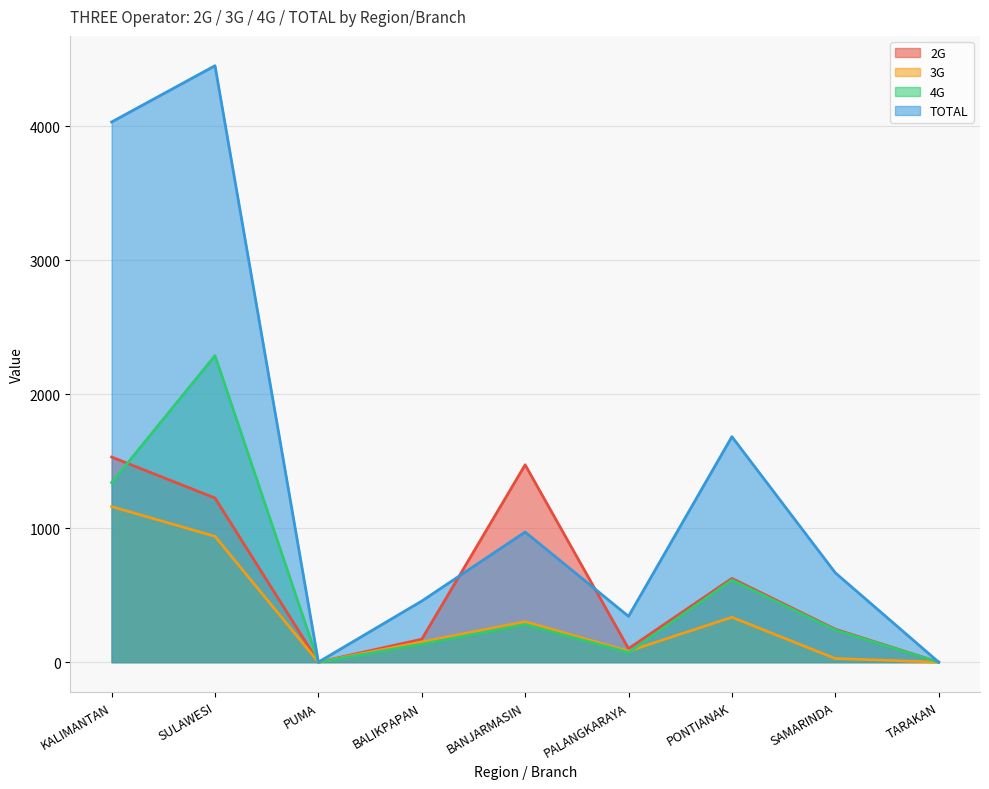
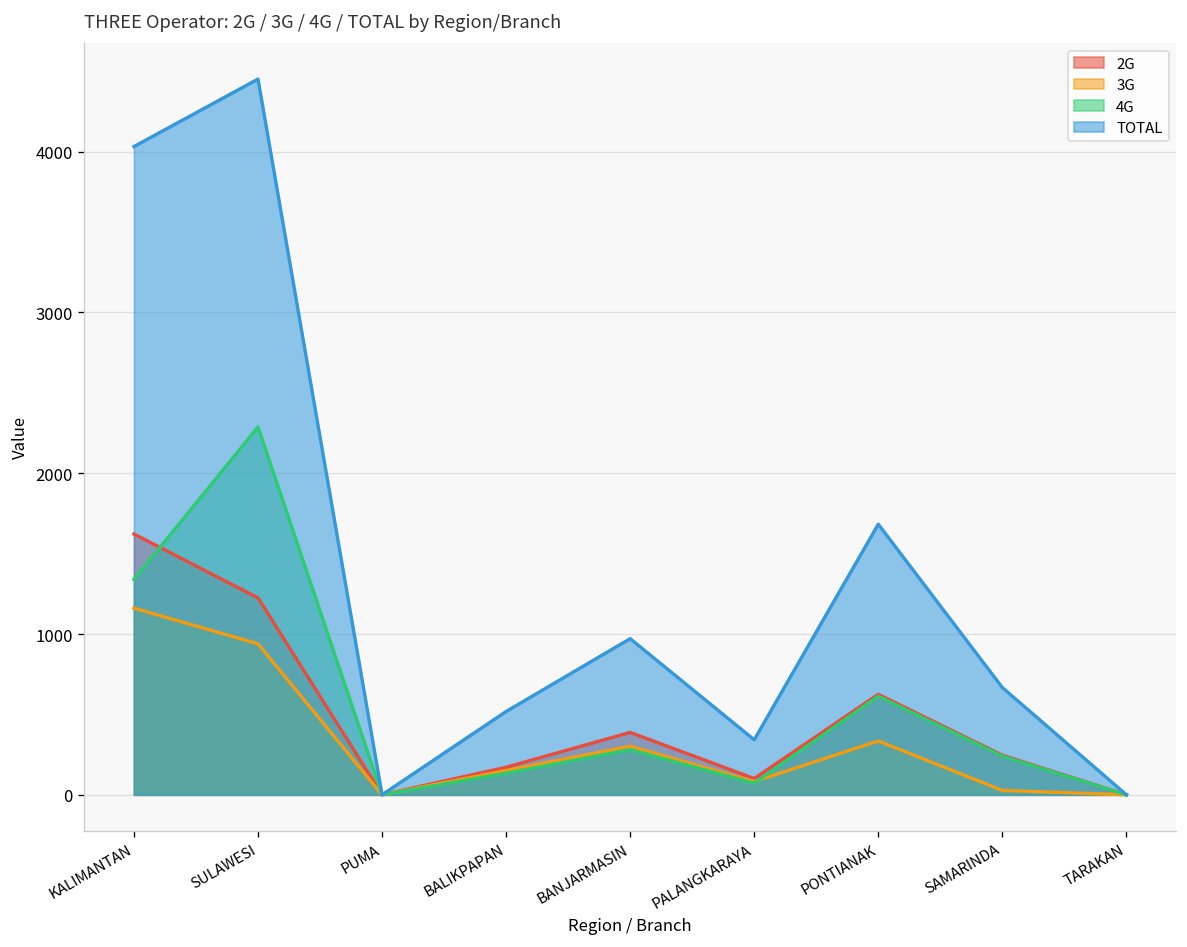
2G, KALIMANTAN: 1530 -> 1620
TOTAL, BALIKPAPAN: 460 -> 520
2G, BANJARMASIN: 1470 -> 390
